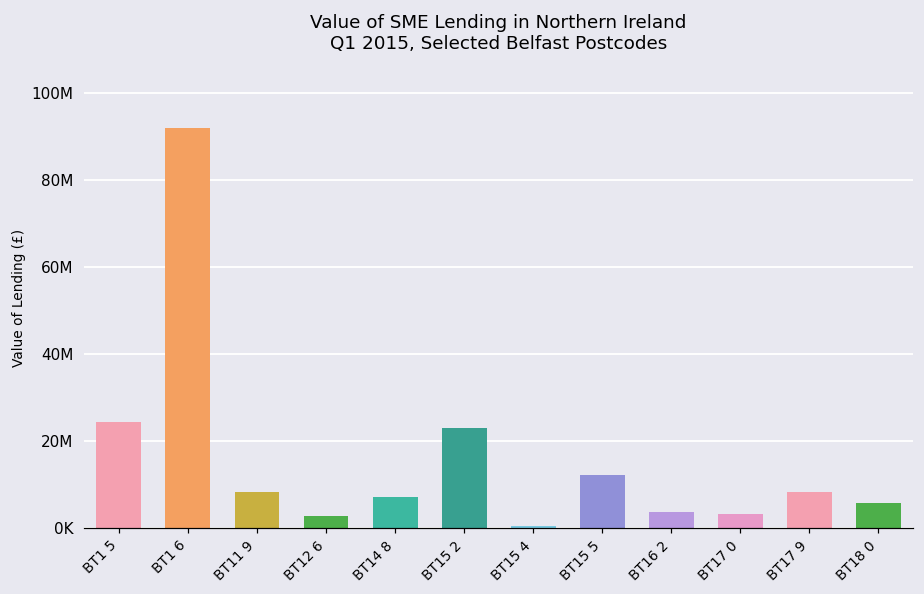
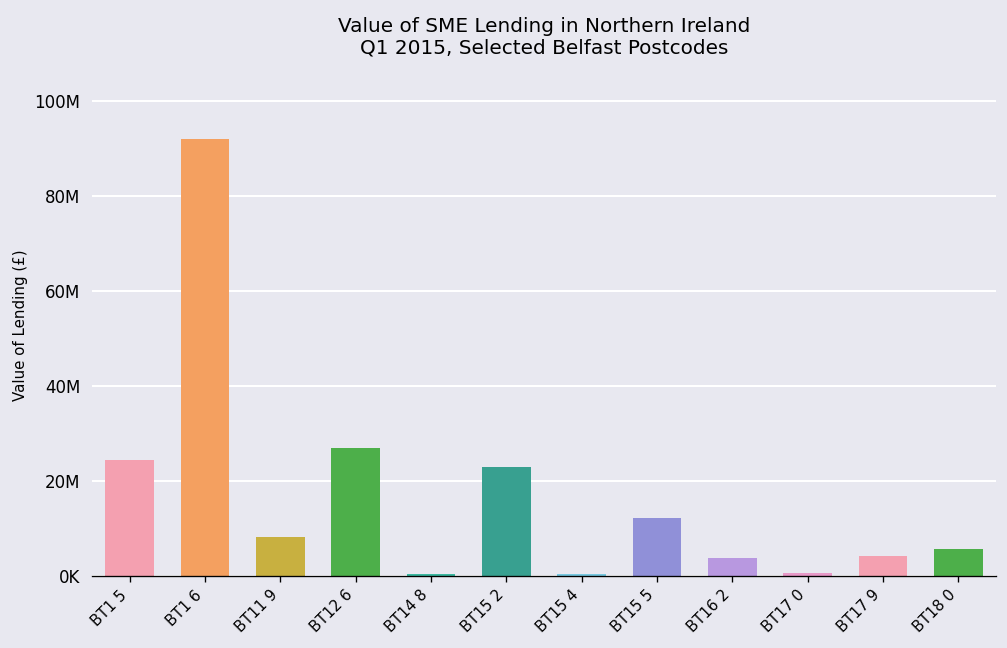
BT12 6: 3000000 -> 27000000
BT14 8: 7000000 -> 0
BT17 0: 3000000 -> 1000000
BT17 9: 8000000 -> 4000000
